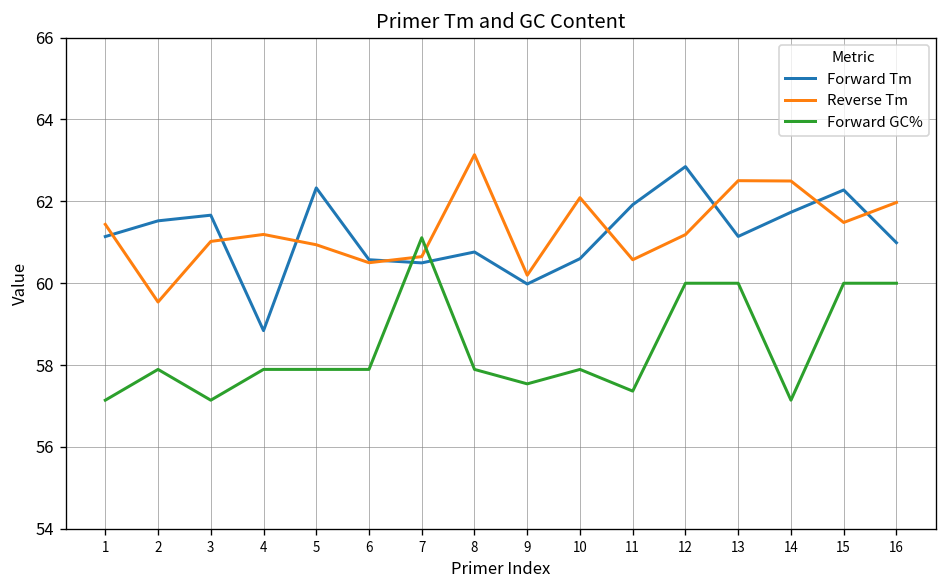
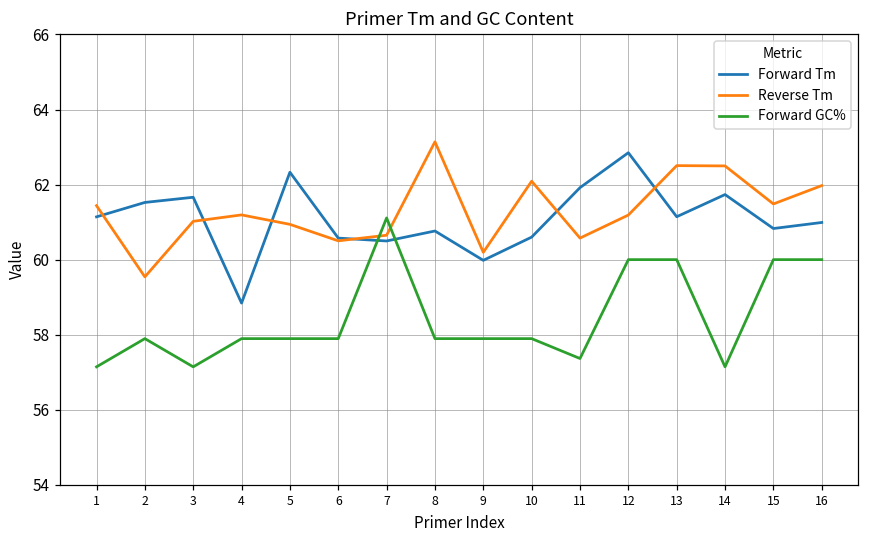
Forward GC%, 9: 57.5 -> 57.9
Forward Tm, 15: 62.3 -> 60.8
